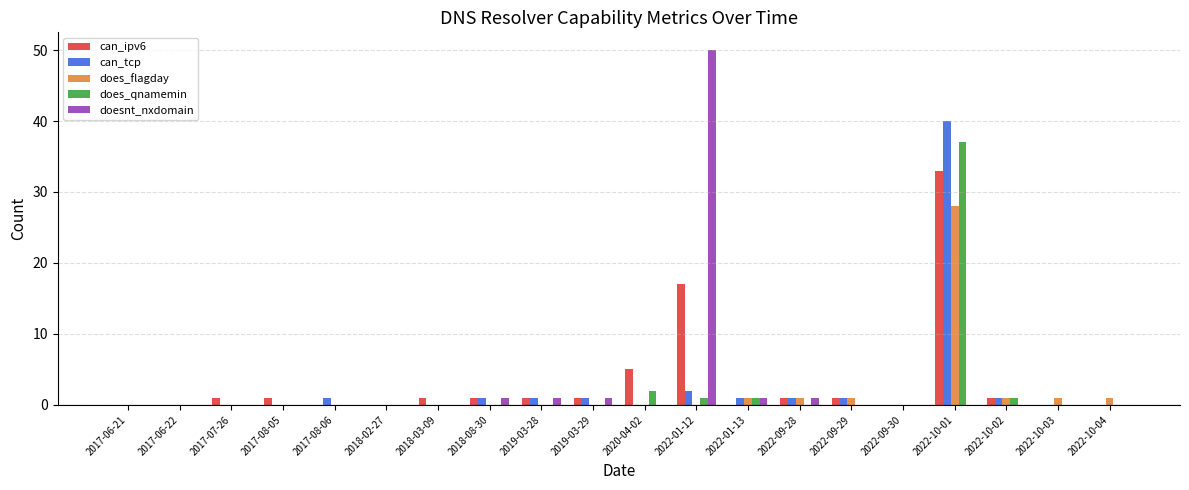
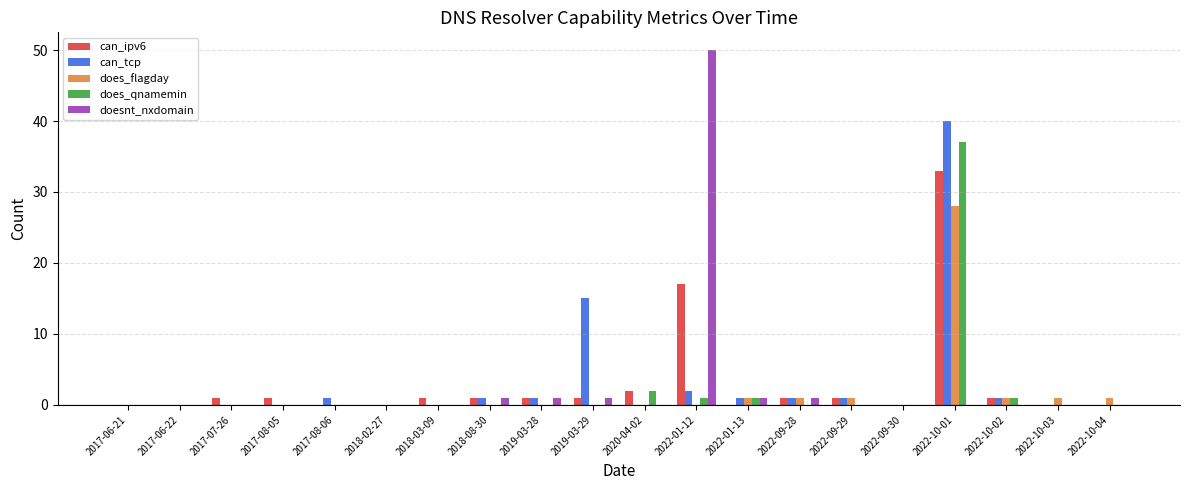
can_tcp, 2019-03-29: 1 -> 15
can_ipv6, 2020-04-02: 5 -> 2
